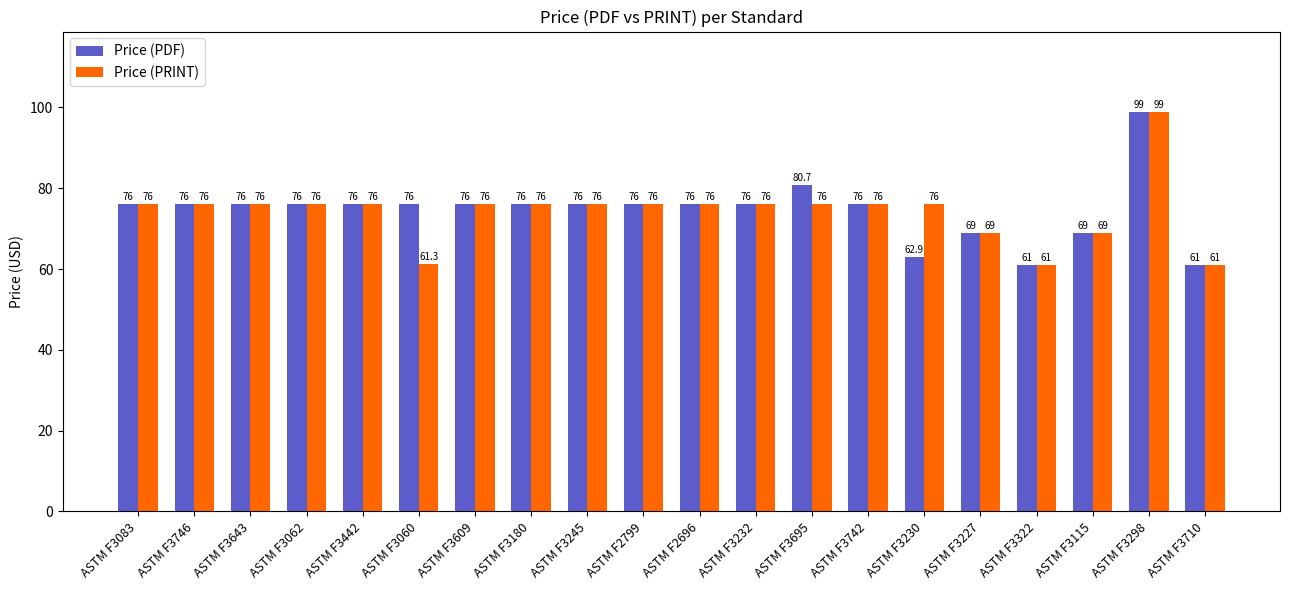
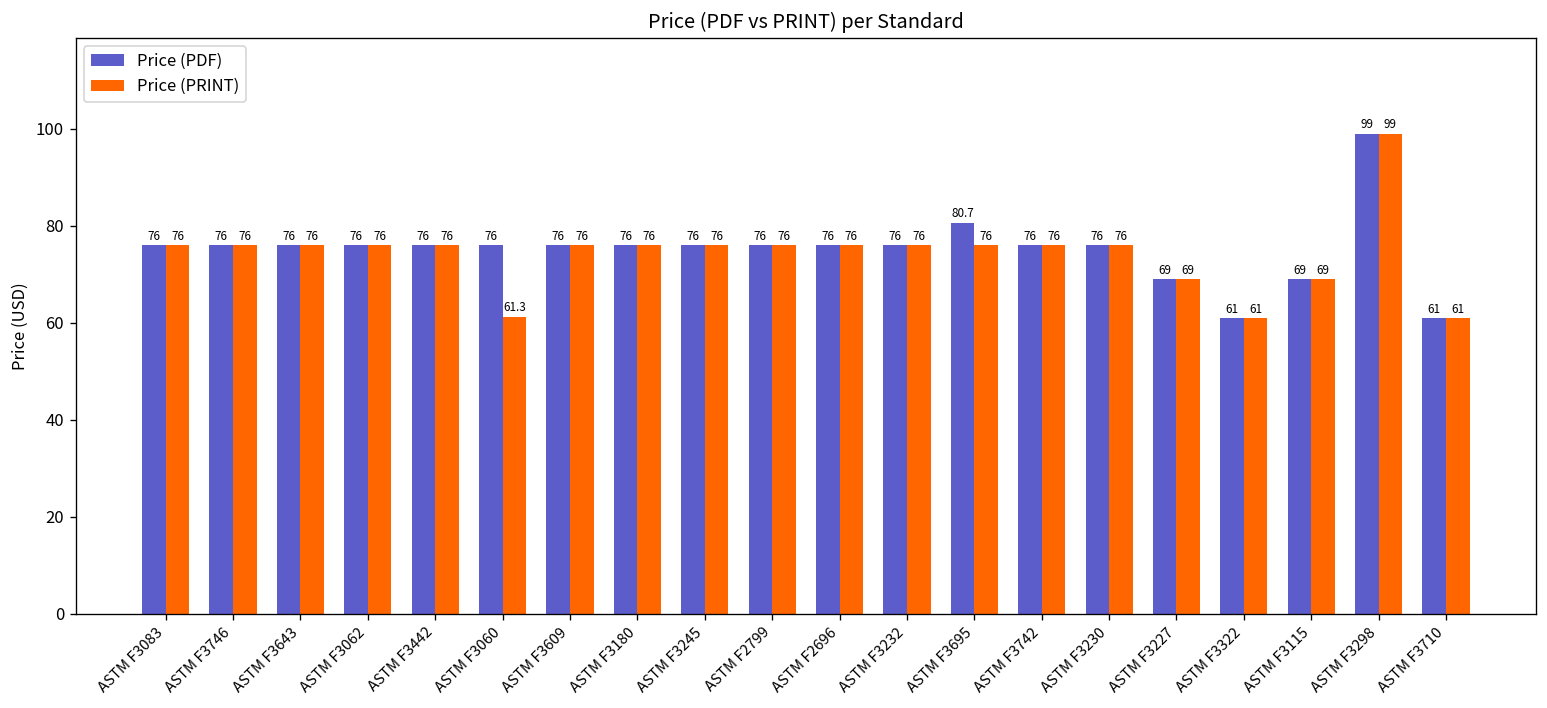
Price (PDF), ASTM F3230: 62.9 -> 76
